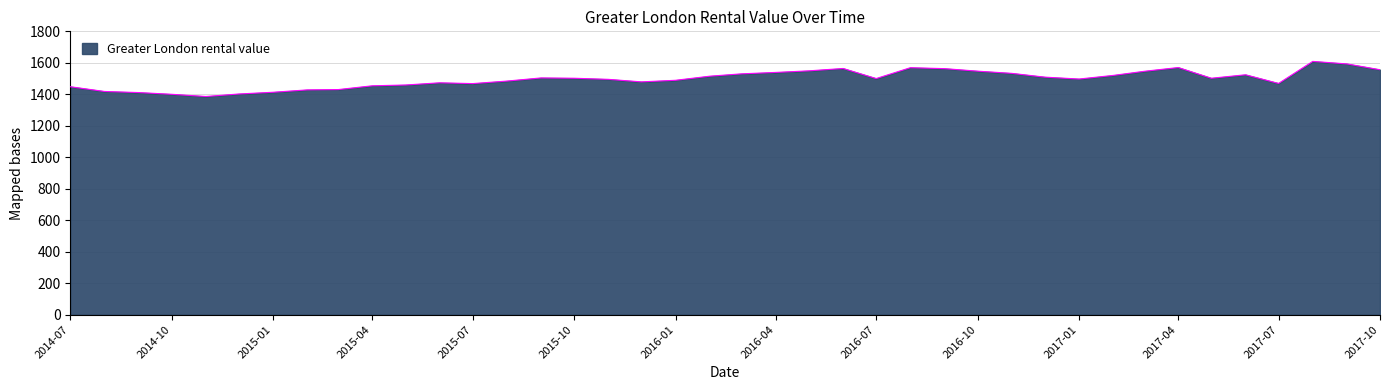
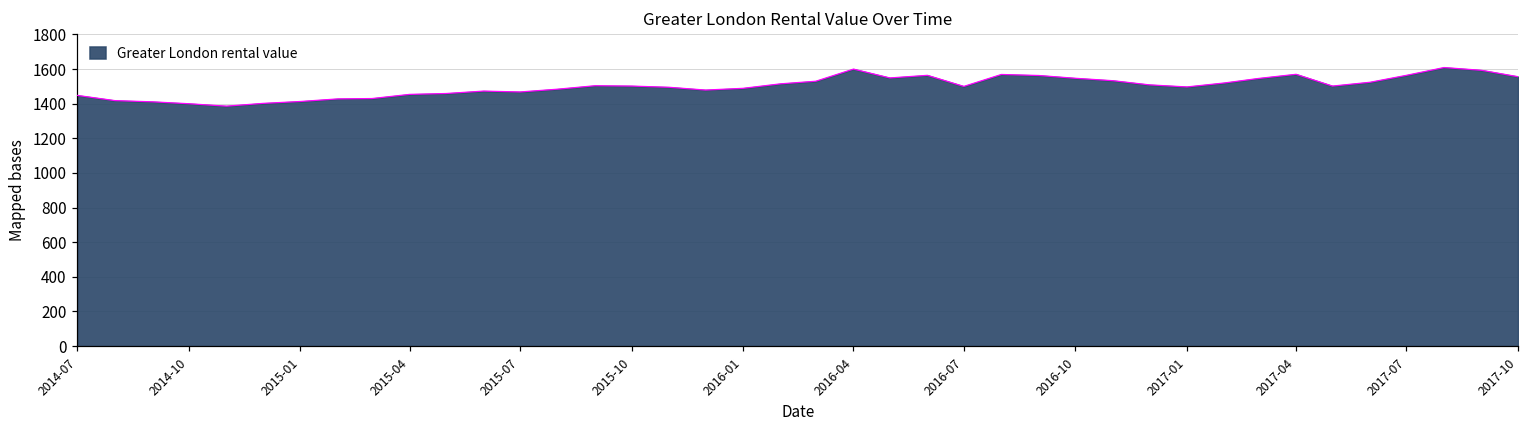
2016-04: 1540 -> 1600
2017-07: 1470 -> 1560
